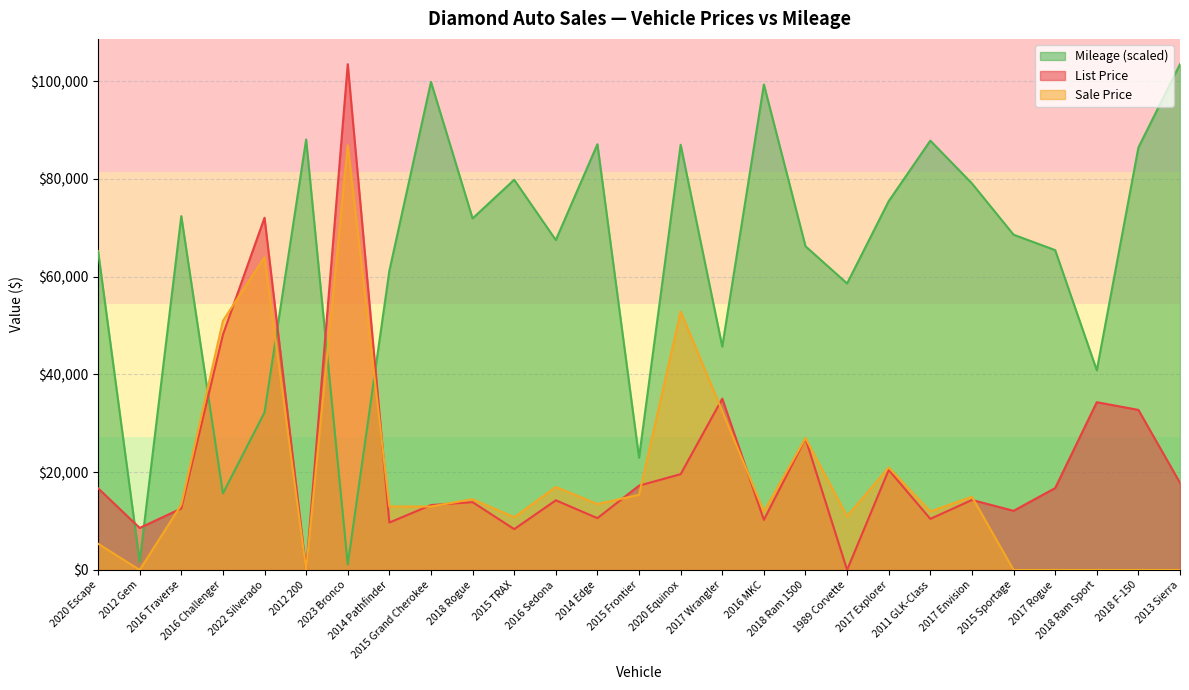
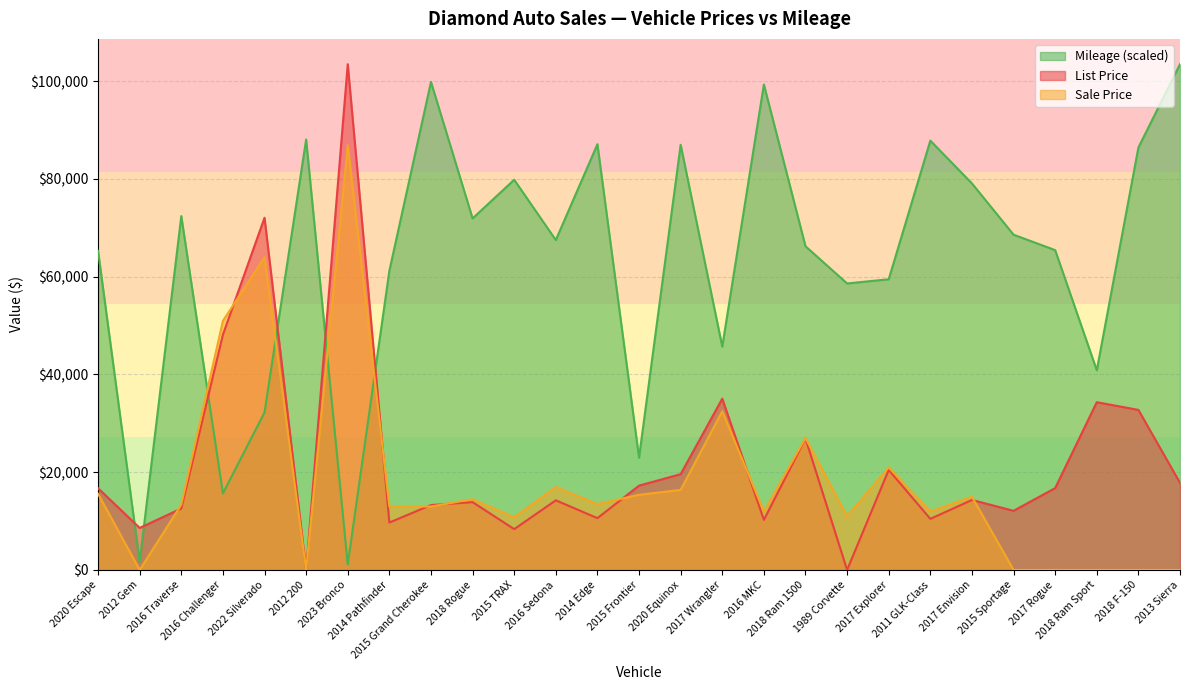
Sale Price, 2020 Escape: $5,000 -> $16,000
Sale Price, 2020 Equinox: $53,000 -> $16,000
Mileage (scaled), 2017 Explorer: $75,000 -> $59,000
